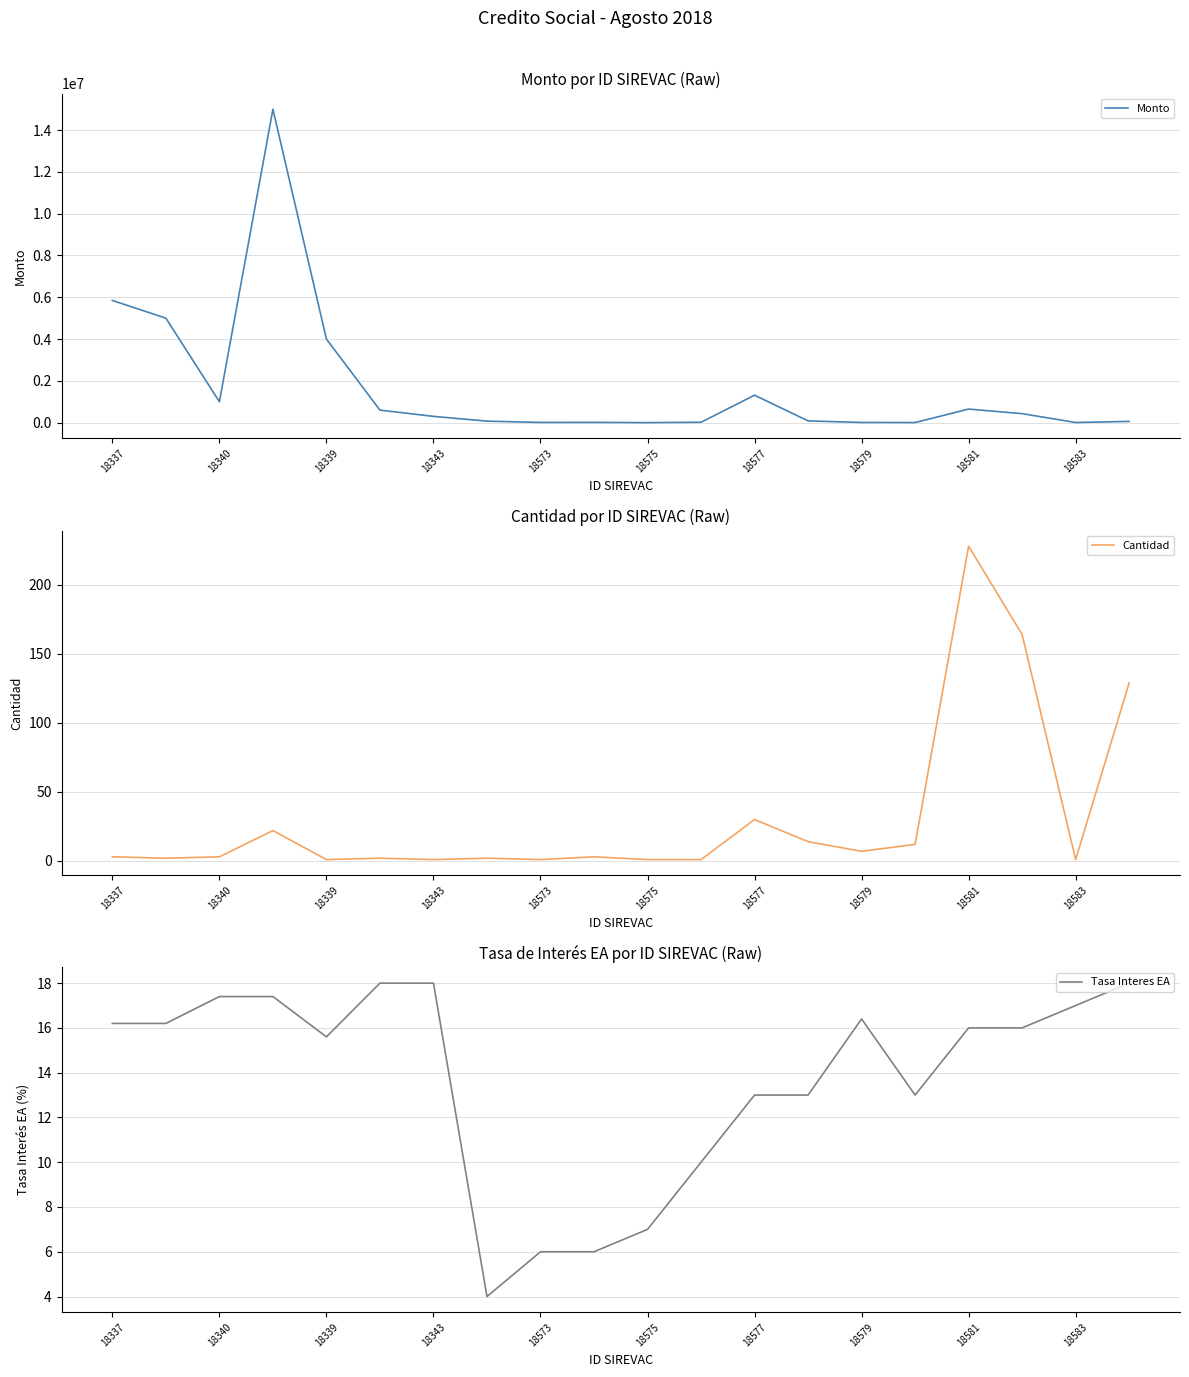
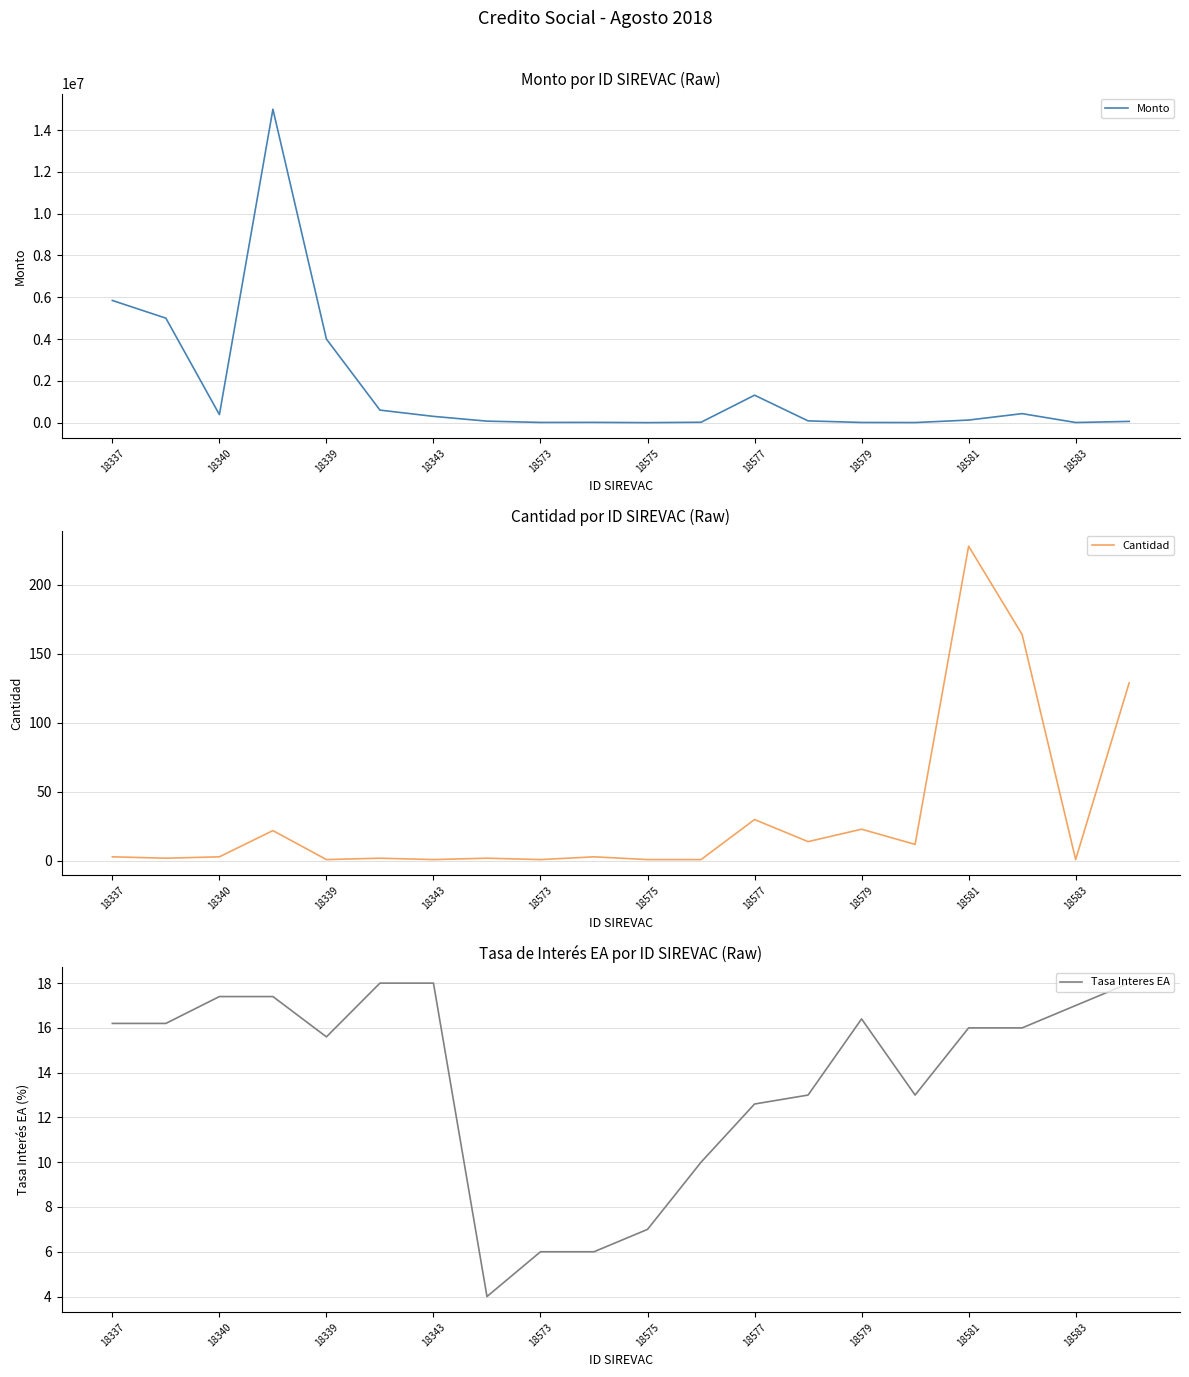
Monto por ID SIREVAC (Raw), 18340: 1000000 -> 400000
Monto por ID SIREVAC (Raw), 18581: 600000 -> 100000
Cantidad por ID SIREVAC (Raw), 18579: 7 -> 23
Tasa de Interés EA por ID SIREVAC (Raw), 18577: 13.0 -> 12.6
